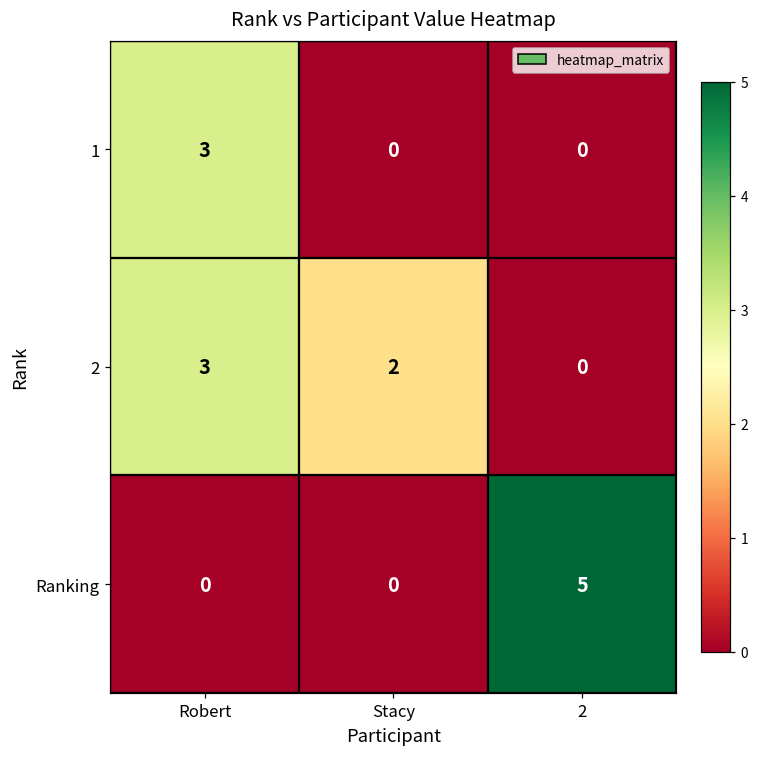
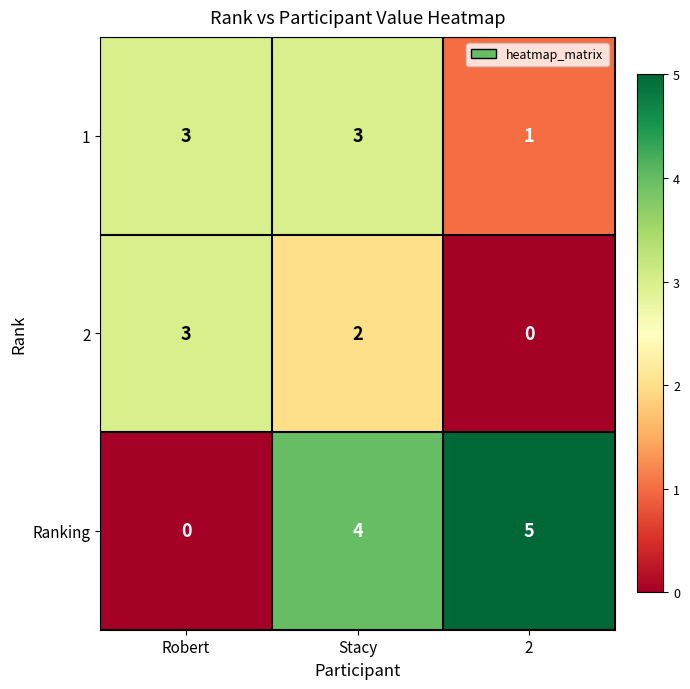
1, Stacy: 0 -> 3
1, 2: 0 -> 1
Ranking, Stacy: 0 -> 4
